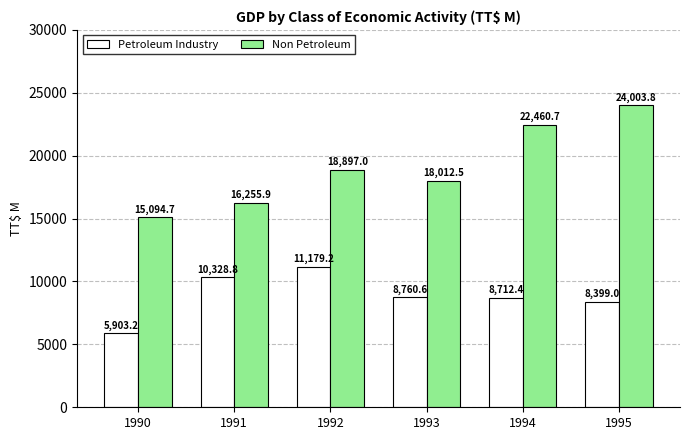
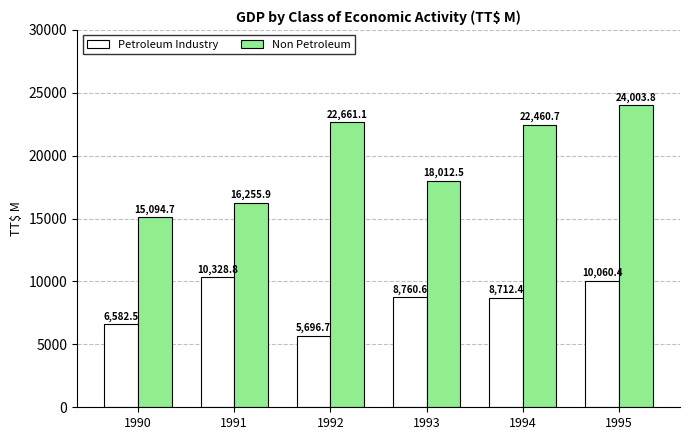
Petroleum Industry, 1990: 5,903.2 -> 6,582.5
Petroleum Industry, 1992: 11,179.2 -> 5,696.7
Non Petroleum, 1992: 18,897.0 -> 22,661.1
Petroleum Industry, 1995: 8,399.0 -> 10,060.4
